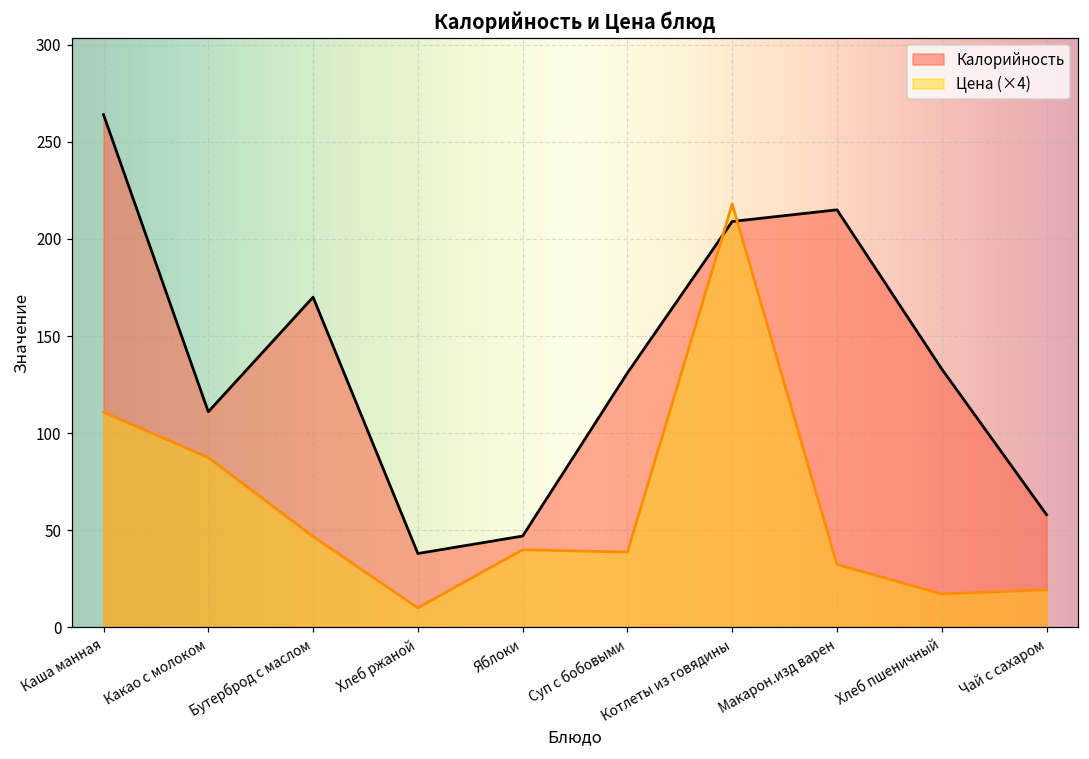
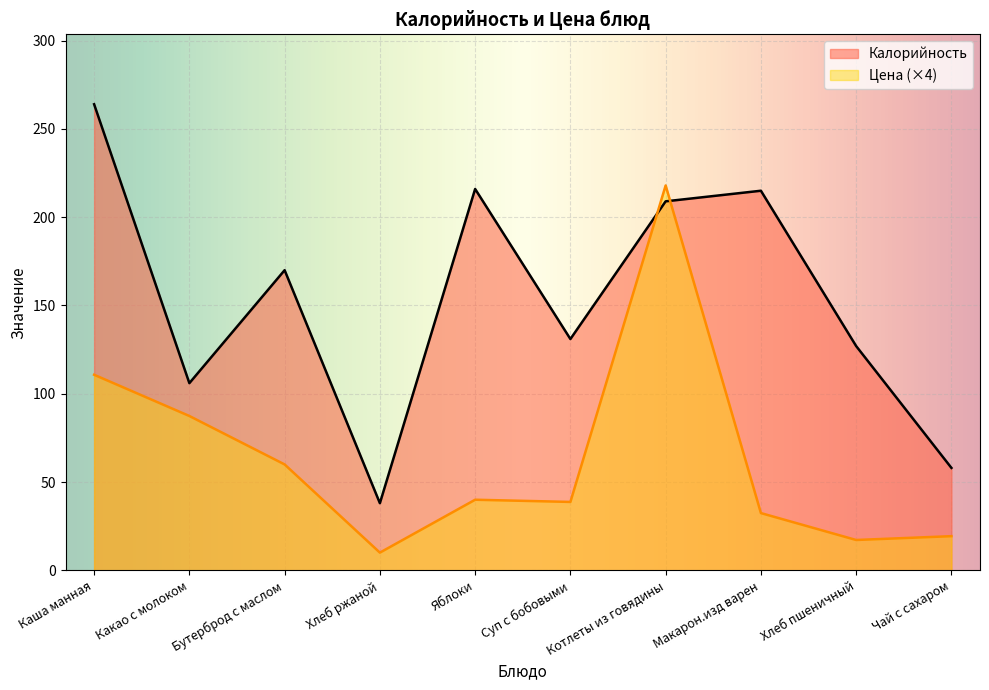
Калорийность, Какао с молоком: 111 -> 106
Цена (×4), Бутерброд с маслом: 47 -> 60
Калорийность, Яблоки: 47 -> 216
Калорийность, Хлеб пшеничный: 133 -> 127
